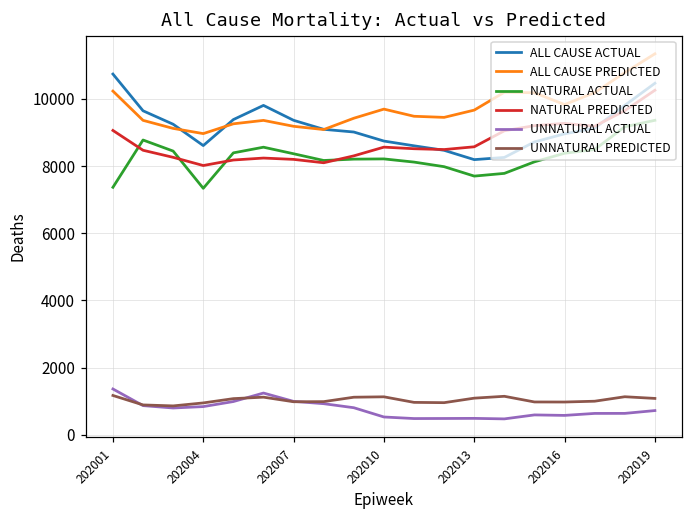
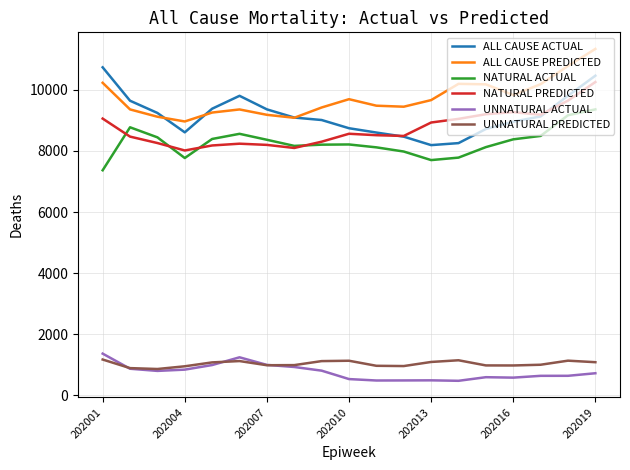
NATURAL ACTUAL, 202004: 7300 -> 7800
NATURAL PREDICTED, 202013: 8600 -> 8900
